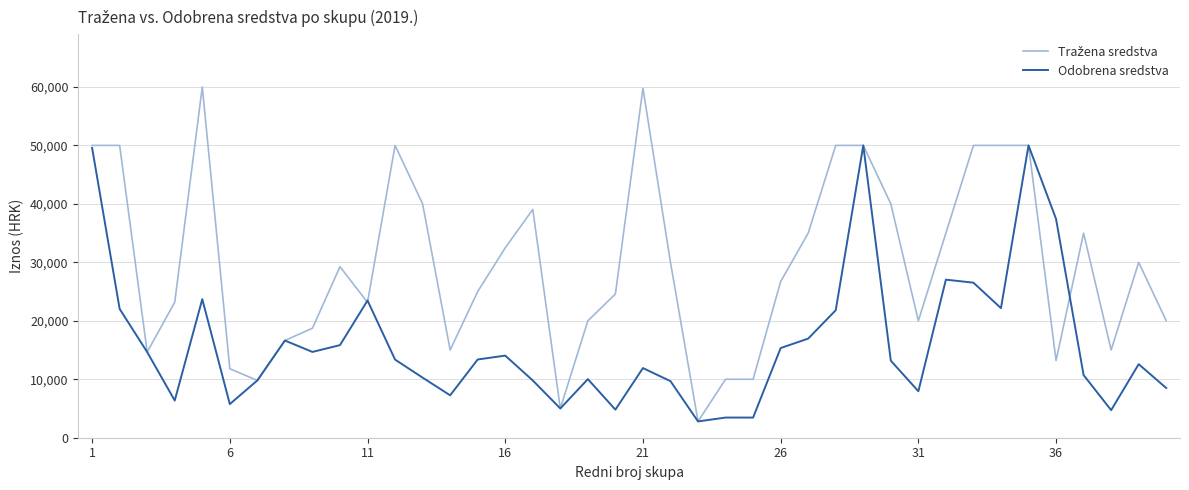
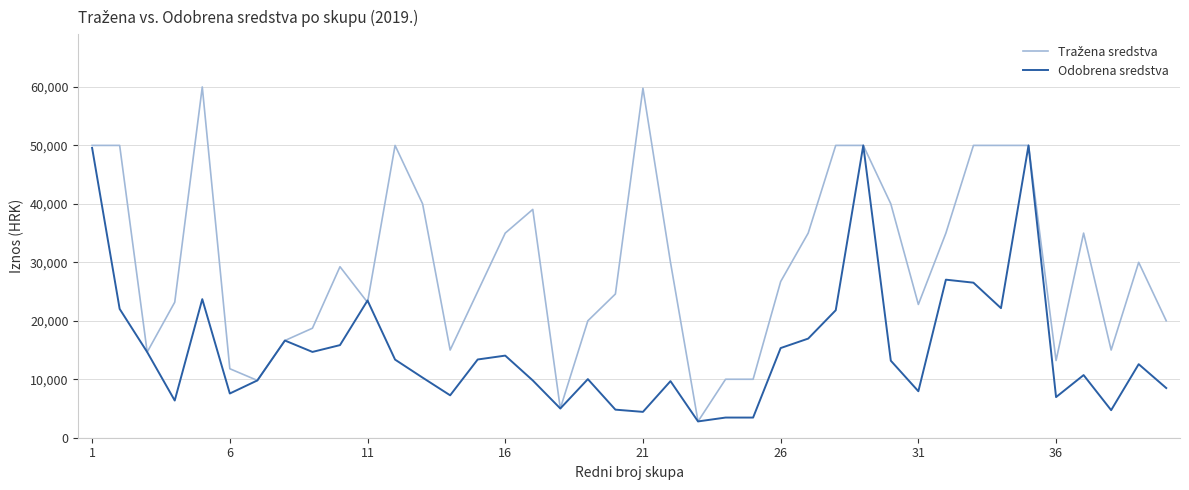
Odobrena sredstva, 6: 6,000 -> 8,000
Tražena sredstva, 16: 32,000 -> 35,000
Odobrena sredstva, 21: 12,000 -> 4,000
Tražena sredstva, 31: 20,000 -> 23,000
Odobrena sredstva, 36: 37,000 -> 7,000
